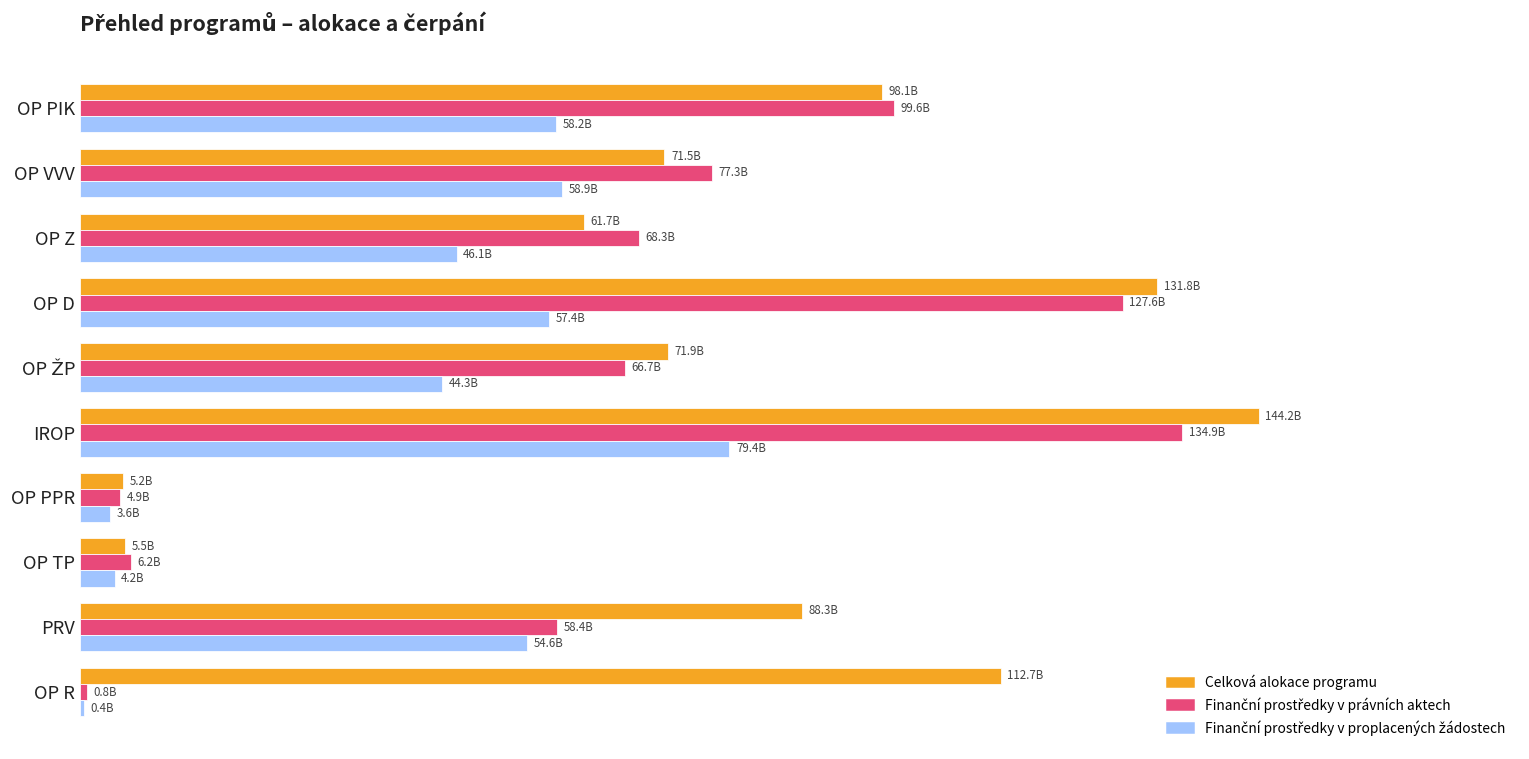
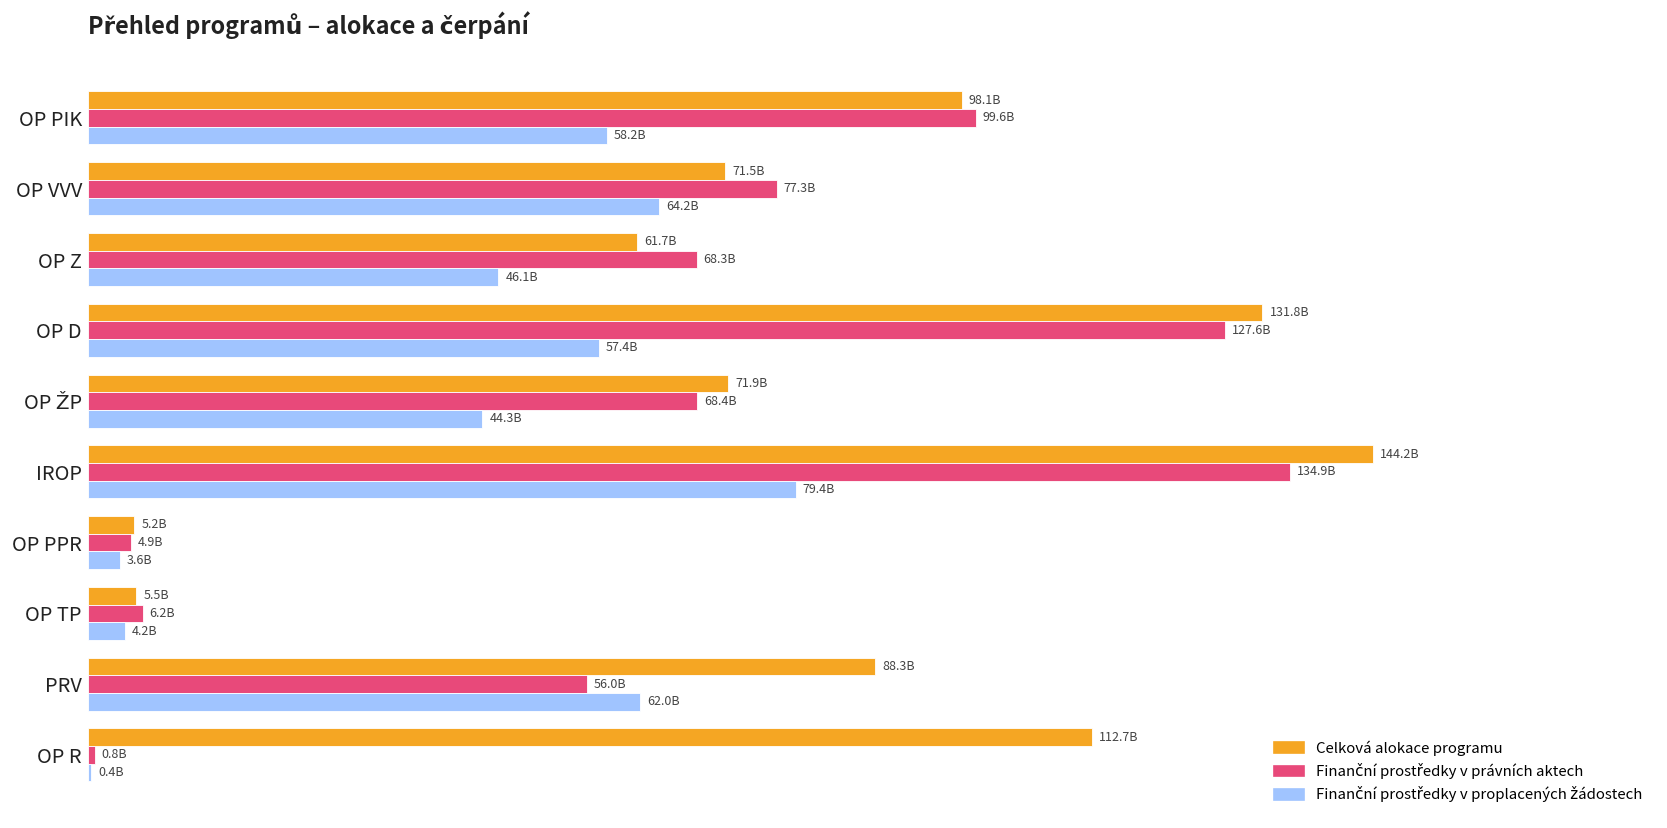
Finanční prostředky v proplacených žádostech, OP VVV: 58.9B -> 64.2B
Finanční prostředky v právních aktech, OP ŽP: 66.7B -> 68.4B
Finanční prostředky v právních aktech, PRV: 58.4B -> 56.0B
Finanční prostředky v proplacených žádostech, PRV: 54.6B -> 62.0B
